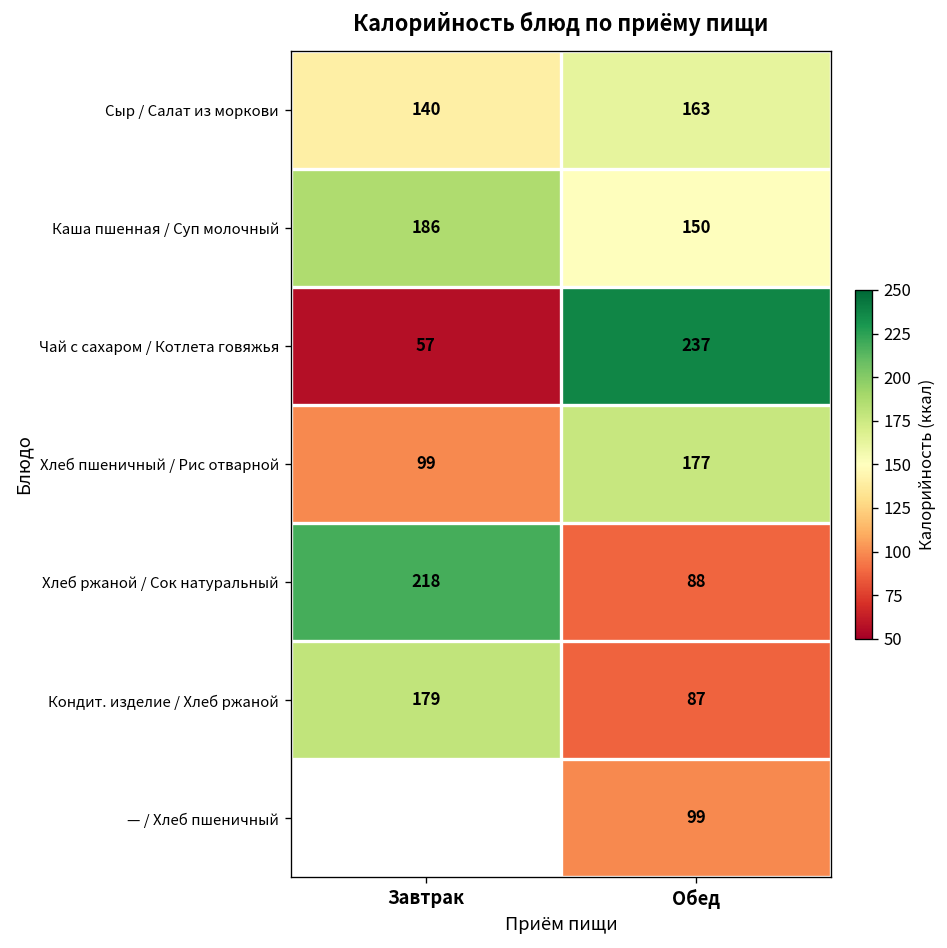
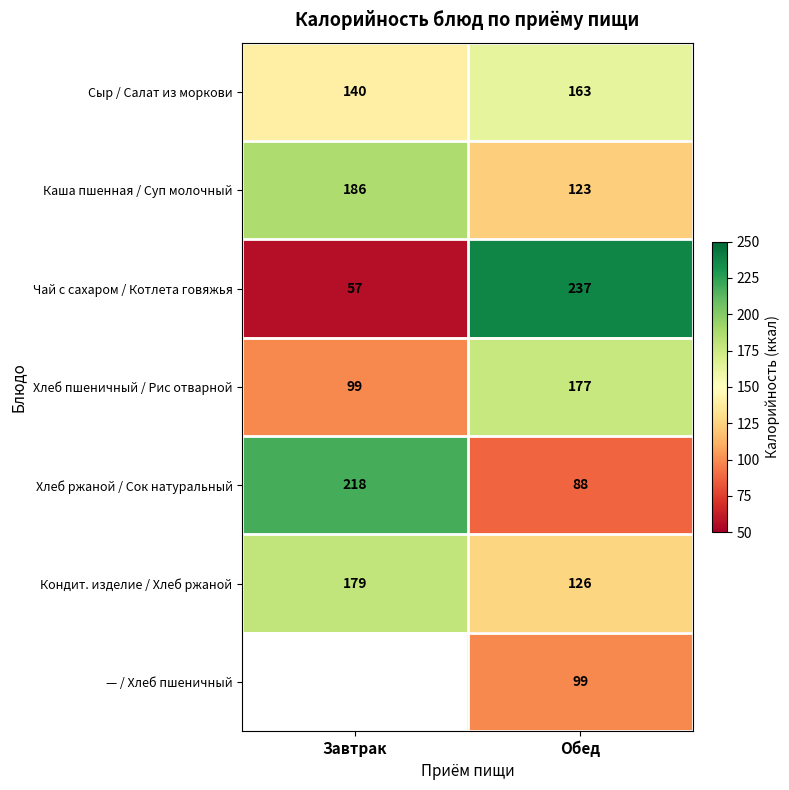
Каша пшенная / Суп молочный, Обед: 150 -> 123
Кондит. изделие / Хлеб ржаной, Обед: 87 -> 126
